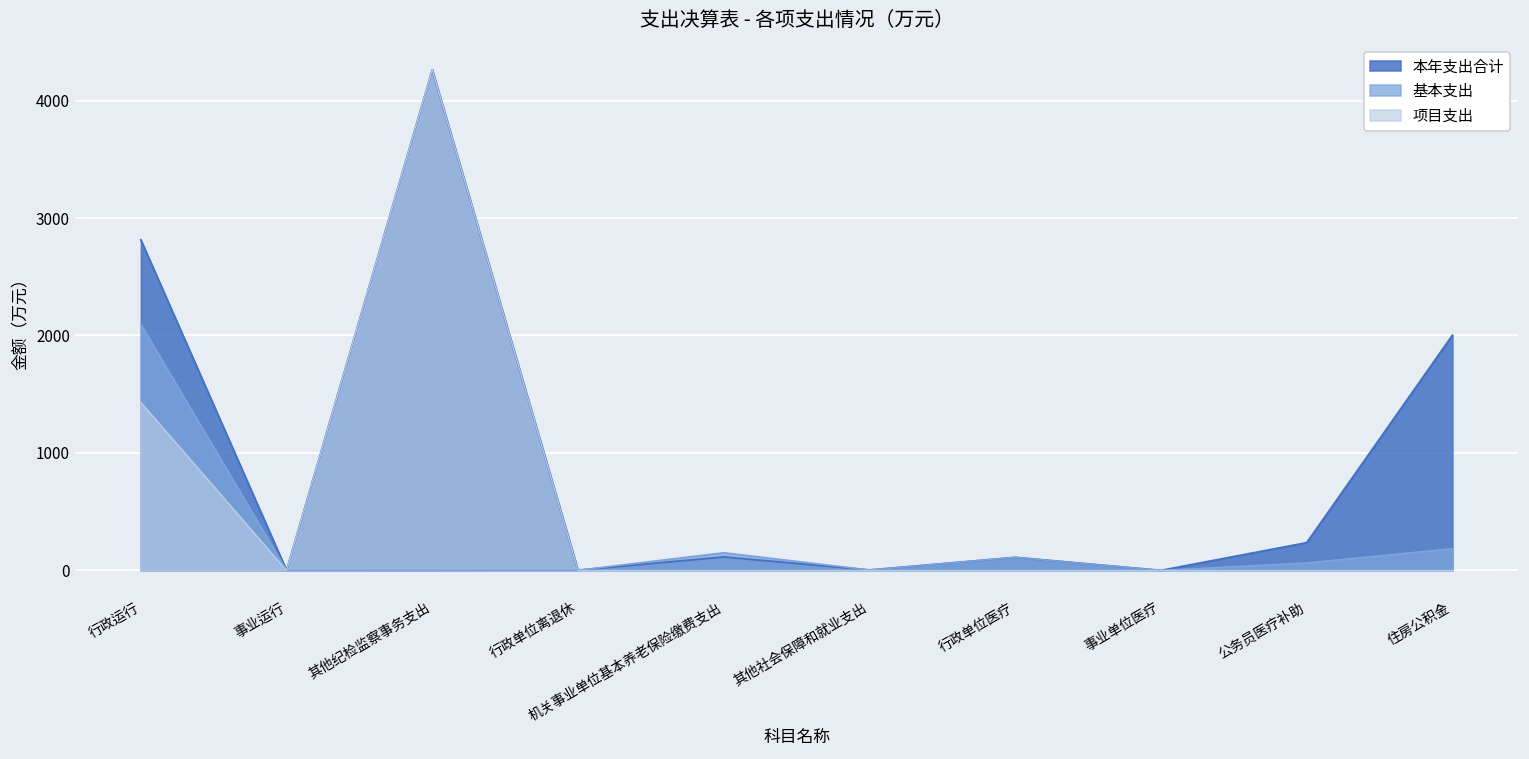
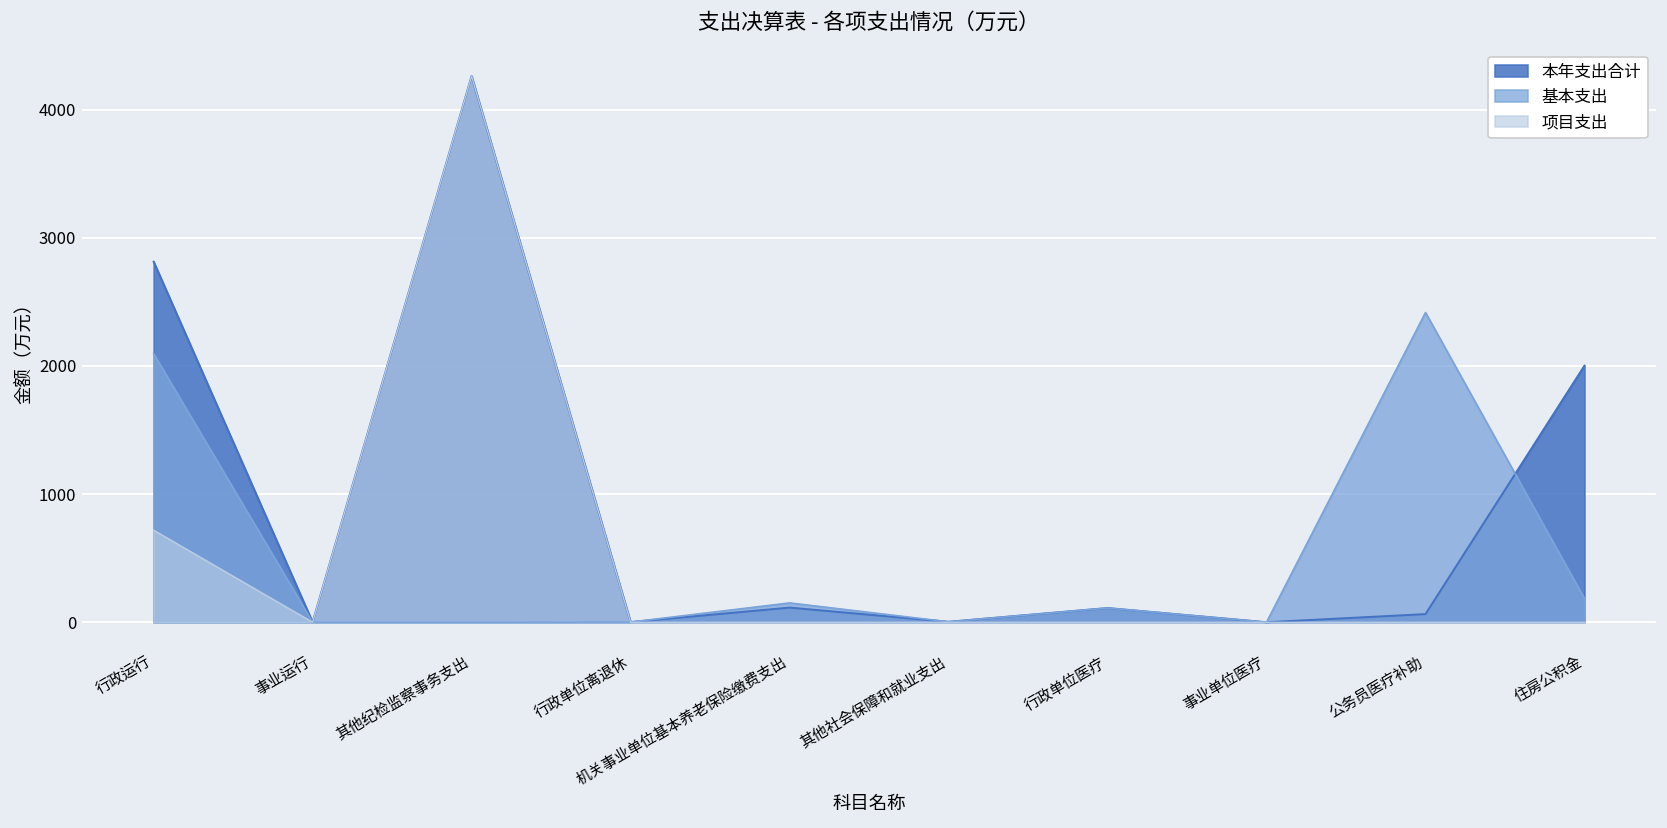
项目支出, 行政运行: 1430 -> 720
本年支出合计, 公务员医疗补助: 240 -> 60
基本支出, 公务员医疗补助: 60 -> 2420
